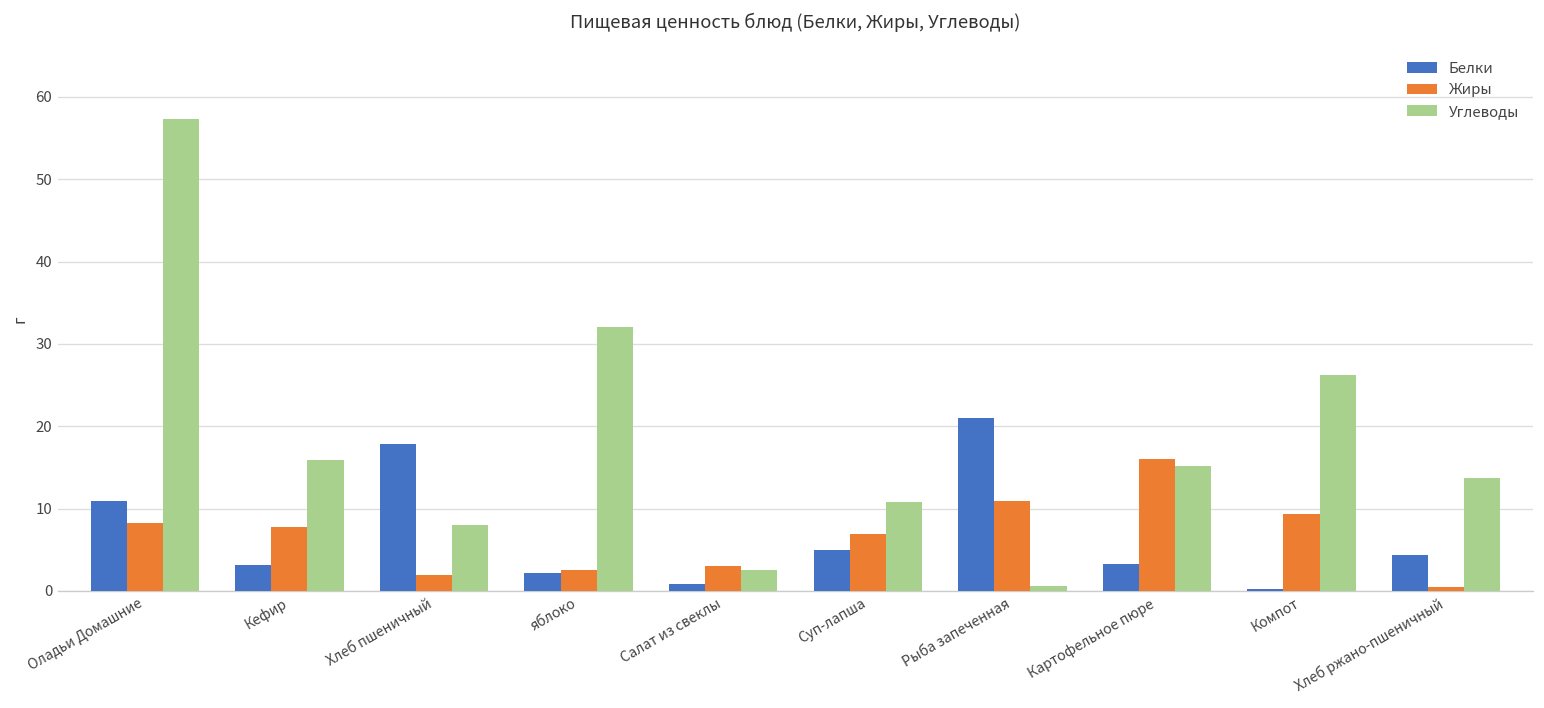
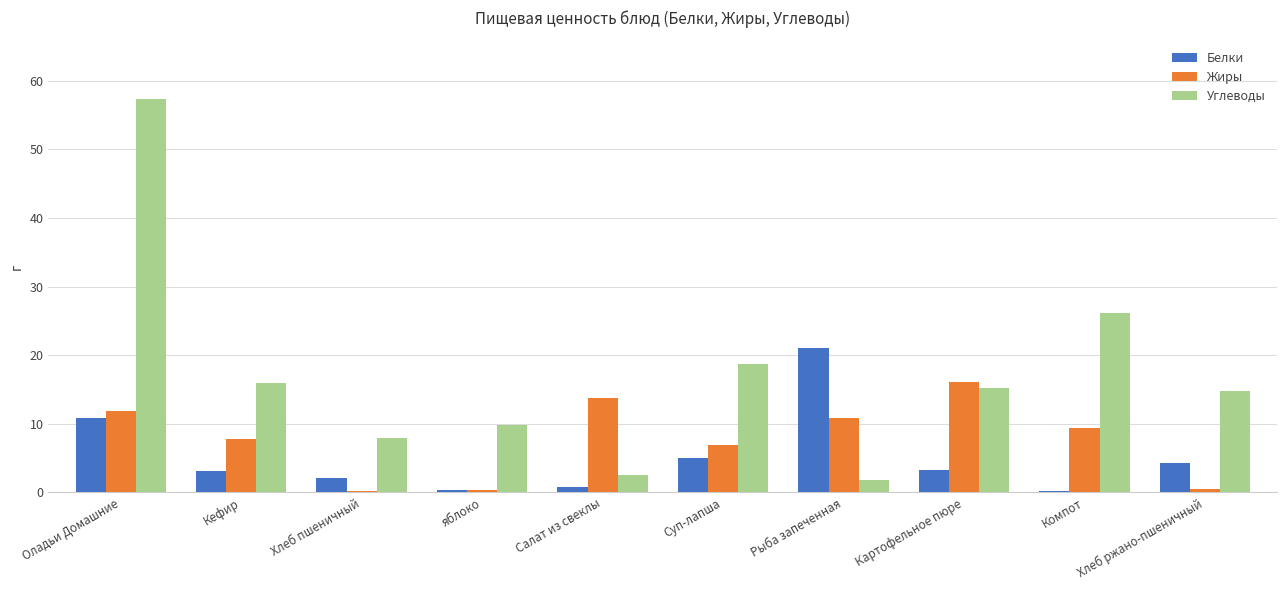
Жиры, Оладьи Домашние: 8 -> 12
Белки, Хлеб пшеничный: 18 -> 2
Жиры, Хлеб пшеничный: 2 -> 0
Белки, яблоко: 2 -> 0
Жиры, яблоко: 3 -> 0
Углеводы, яблоко: 32 -> 10
Жиры, Салат из свеклы: 3 -> 14
Углеводы, Суп-лапша: 11 -> 19
Углеводы, Рыба запеченная: 1 -> 2
Углеводы, Хлеб ржано-пшеничный: 14 -> 15
